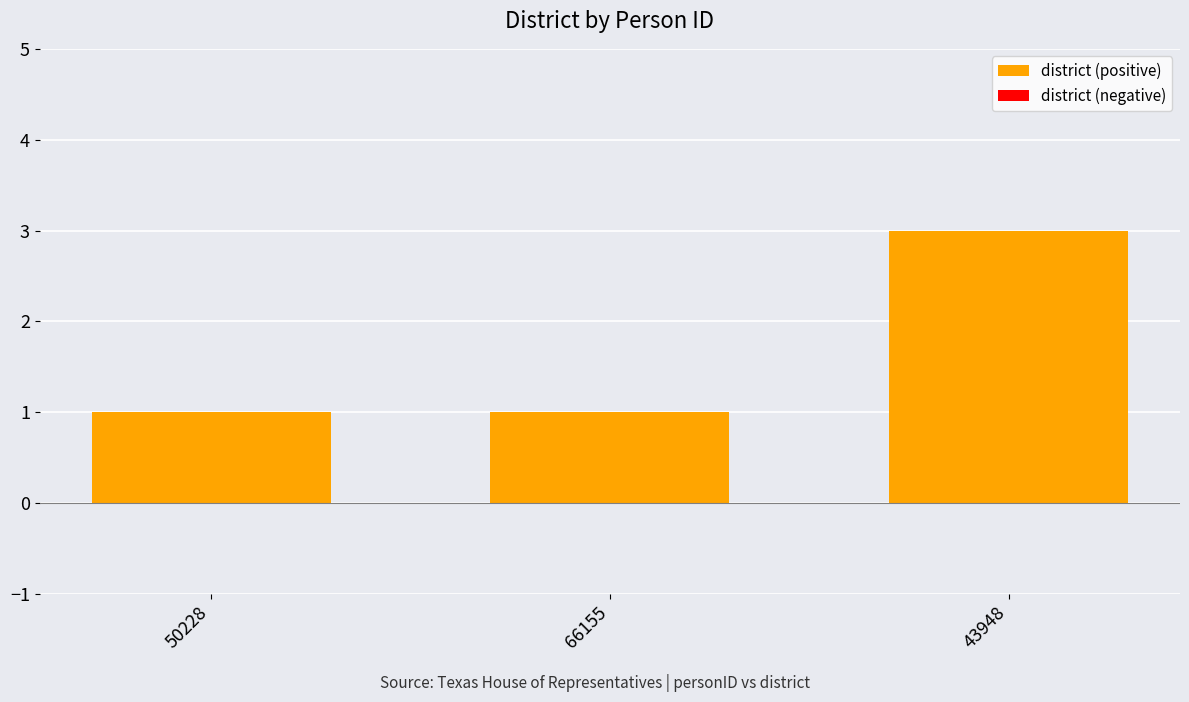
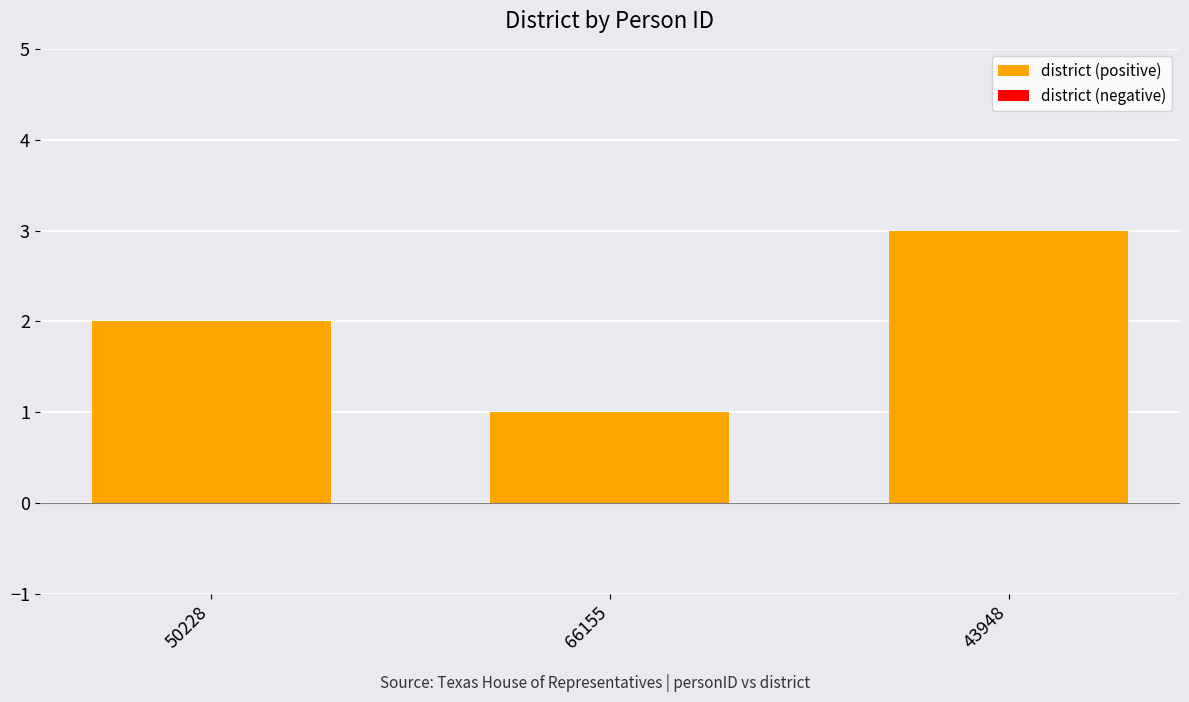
district (positive), 50228: 1 -> 2
